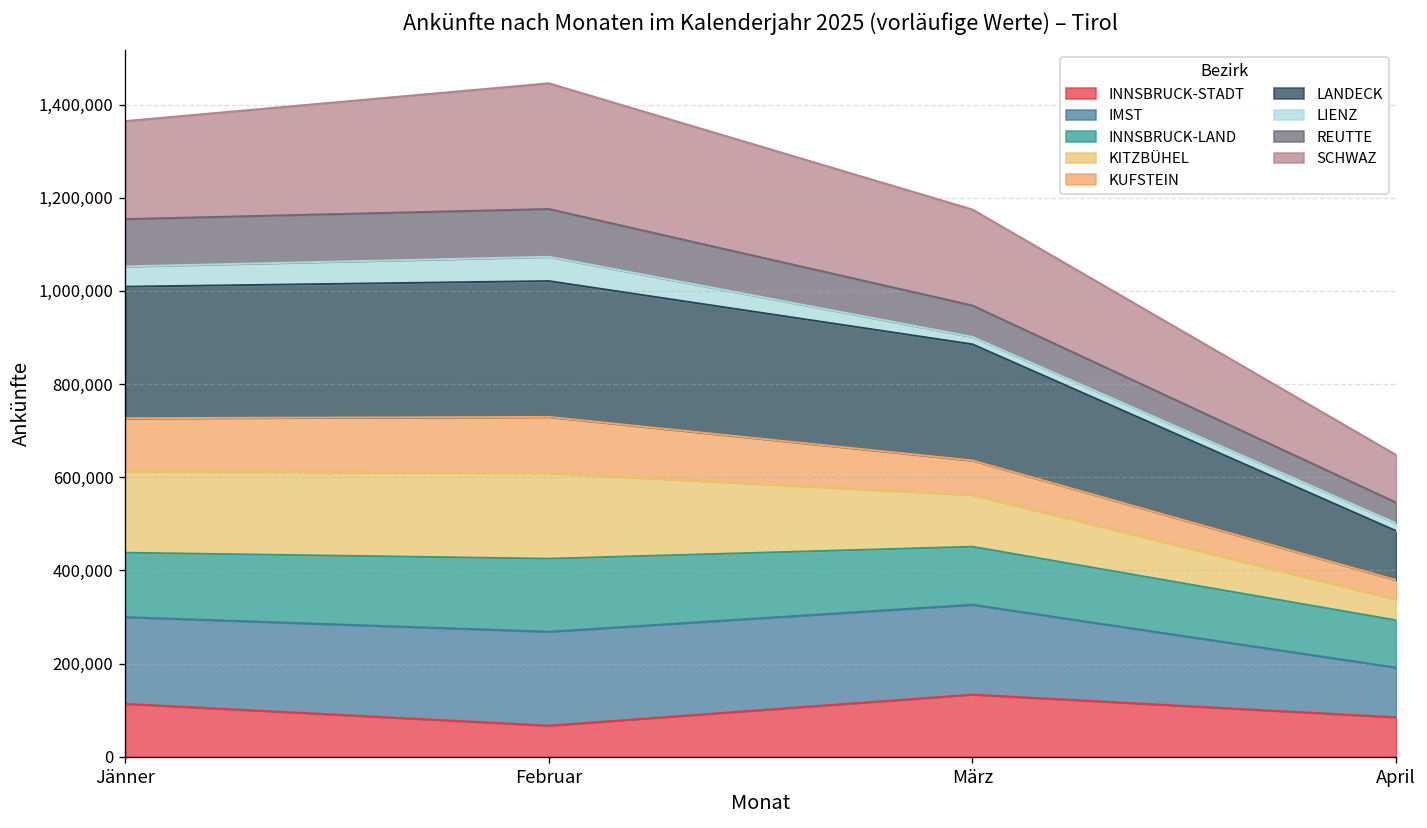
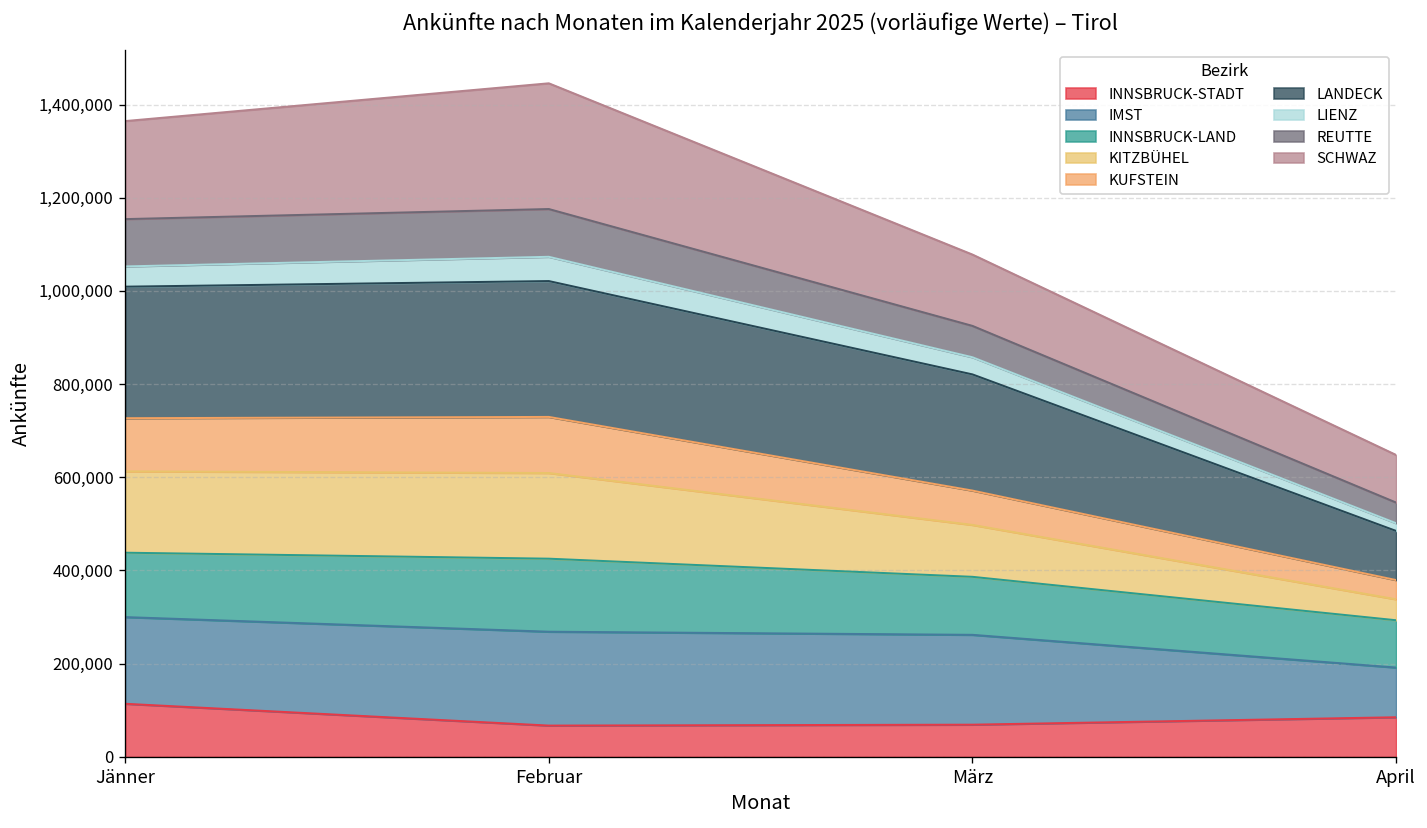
INNSBRUCK-STADT, März: 130,000 -> 70,000
LIENZ, März: 20,000 -> 40,000
SCHWAZ, März: 210,000 -> 150,000
